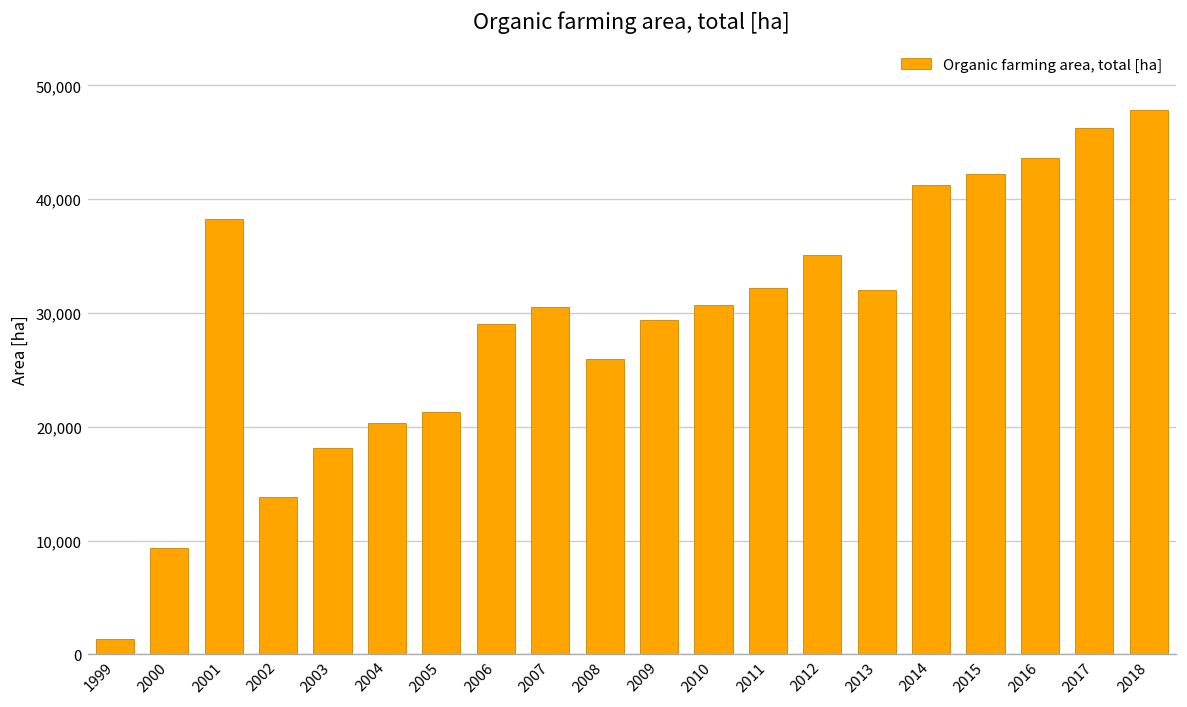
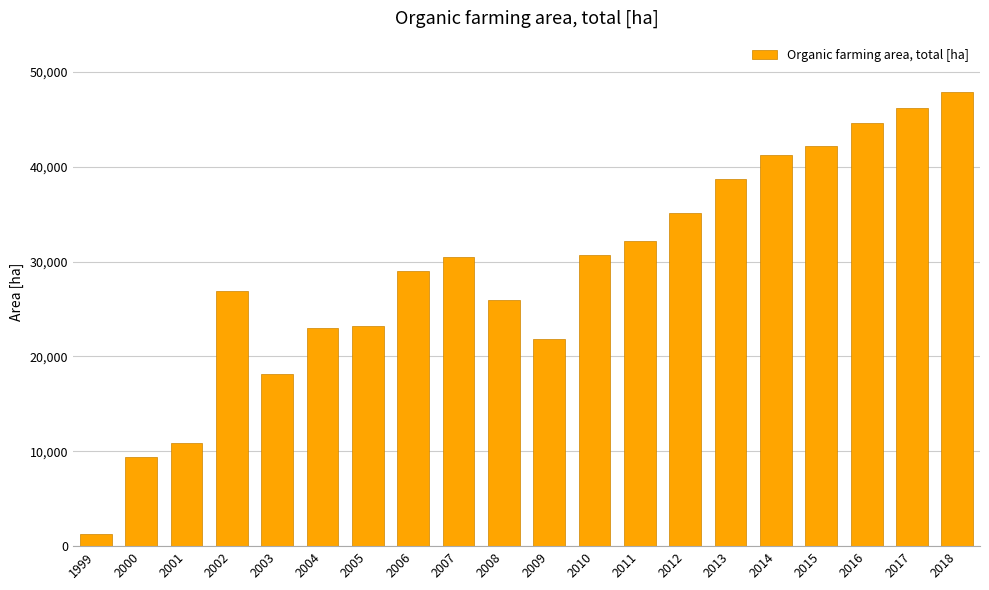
2001: 38,000 -> 11,000
2002: 14,000 -> 27,000
2004: 20,000 -> 23,000
2005: 21,000 -> 23,000
2009: 29,000 -> 22,000
2013: 32,000 -> 39,000
2016: 44,000 -> 45,000
